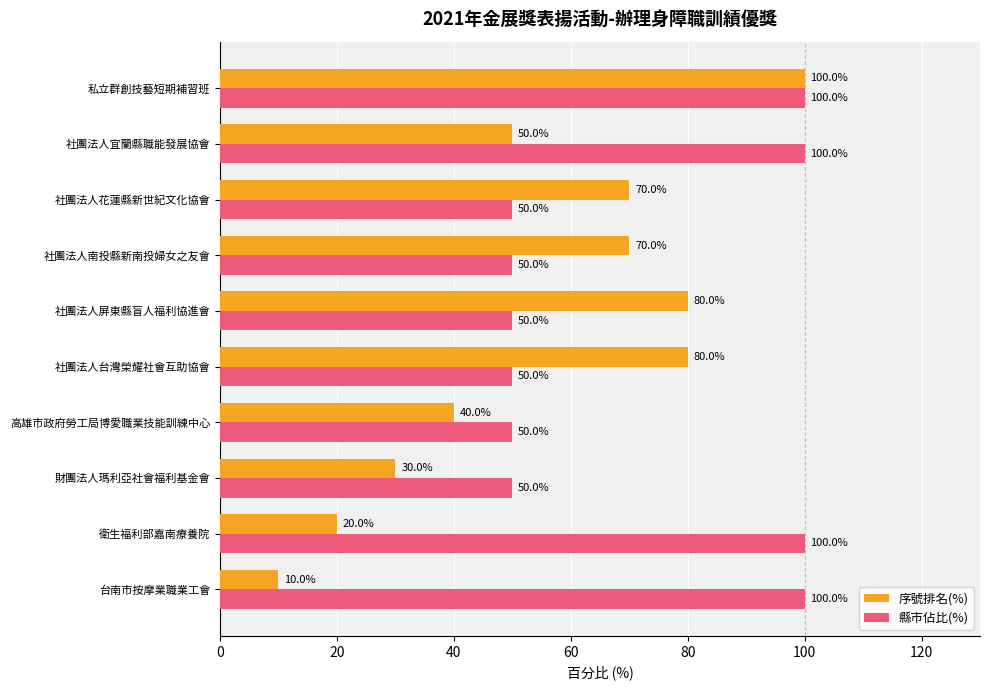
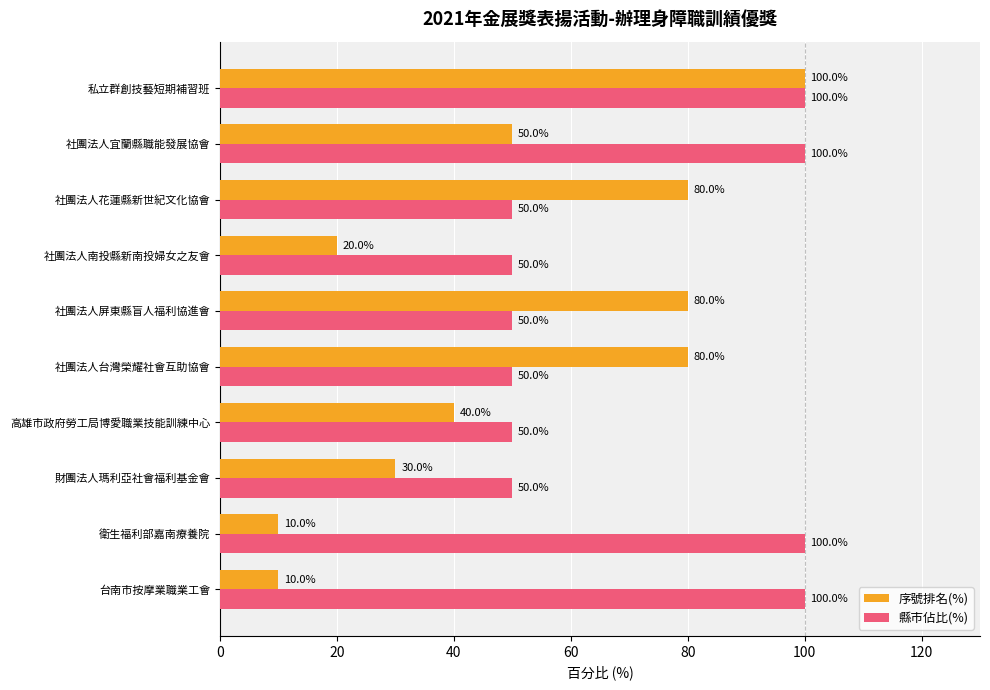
序號排名(%), 社團法人花蓮縣新世紀文化協會: 70.0% -> 80.0%
序號排名(%), 社團法人南投縣新南投婦女之友會: 70.0% -> 20.0%
序號排名(%), 衛生福利部嘉南療養院: 20.0% -> 10.0%
